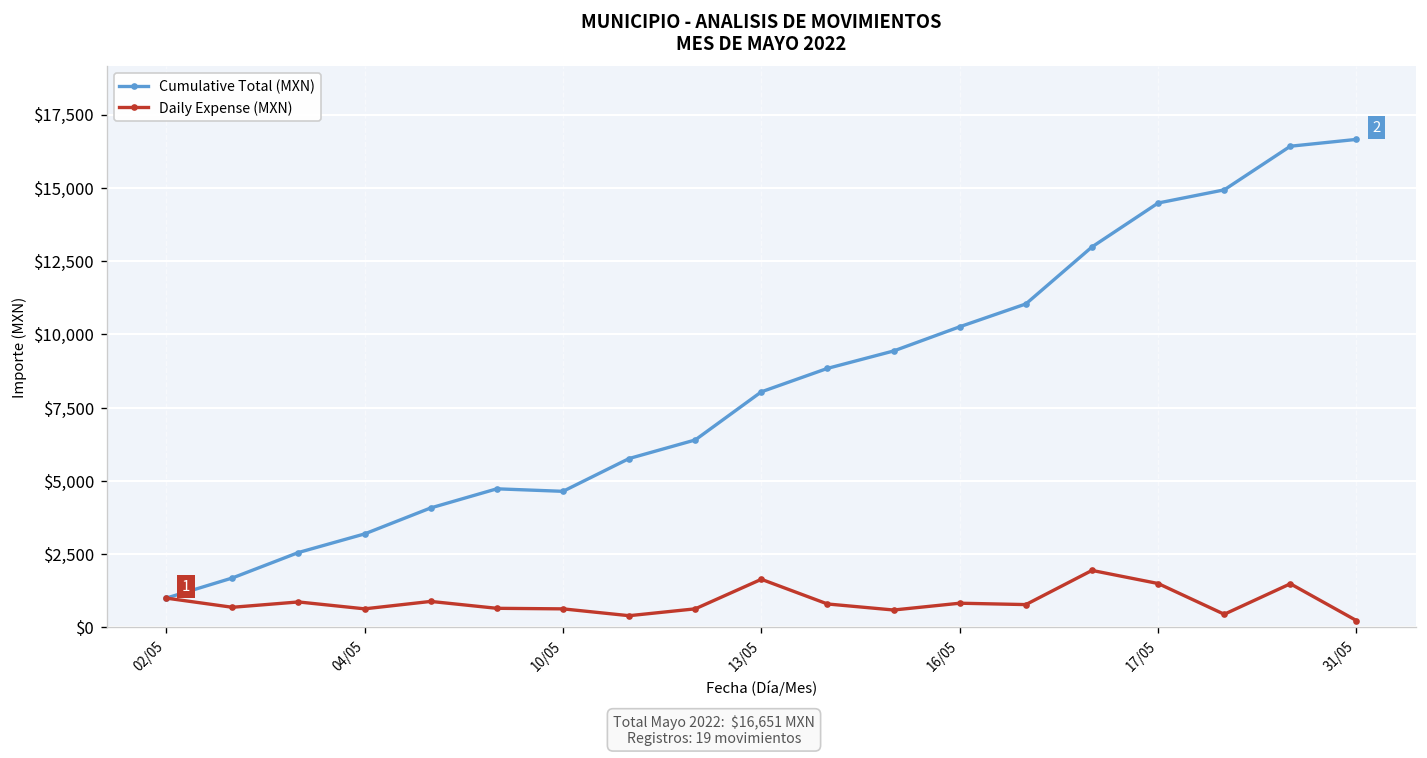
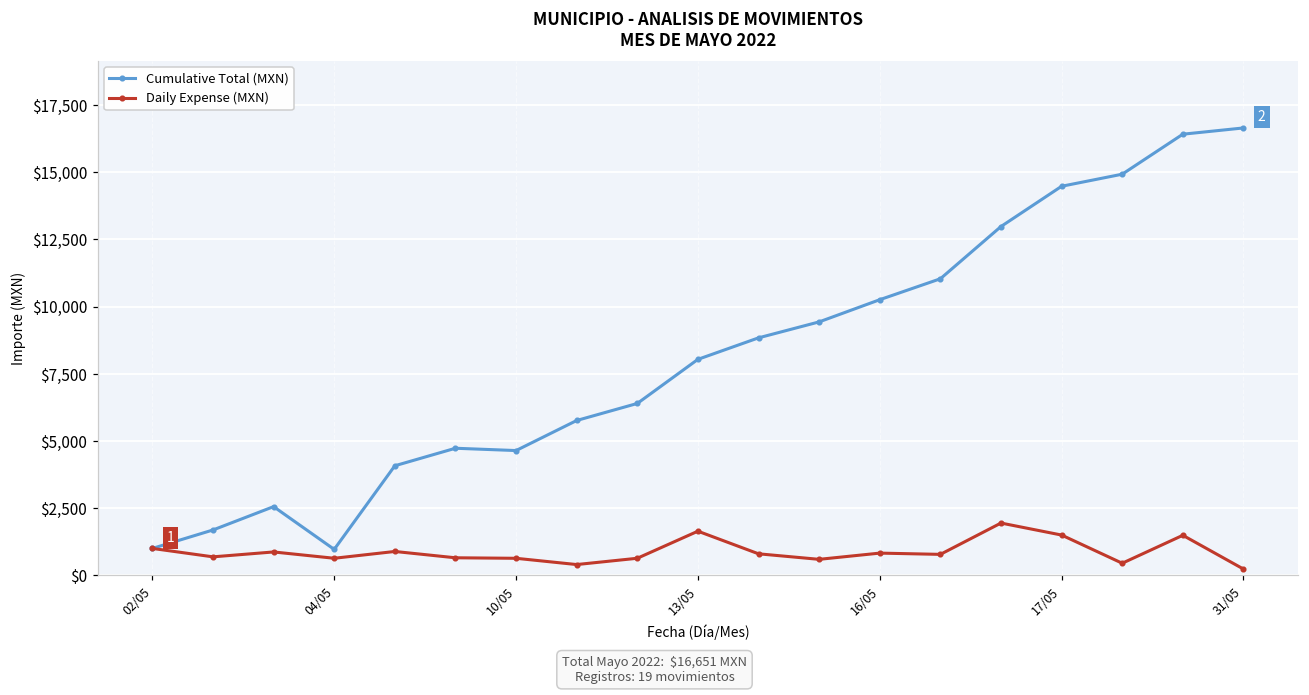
Cumulative Total (MXN), 04/05: $3,200 -> $1,000
